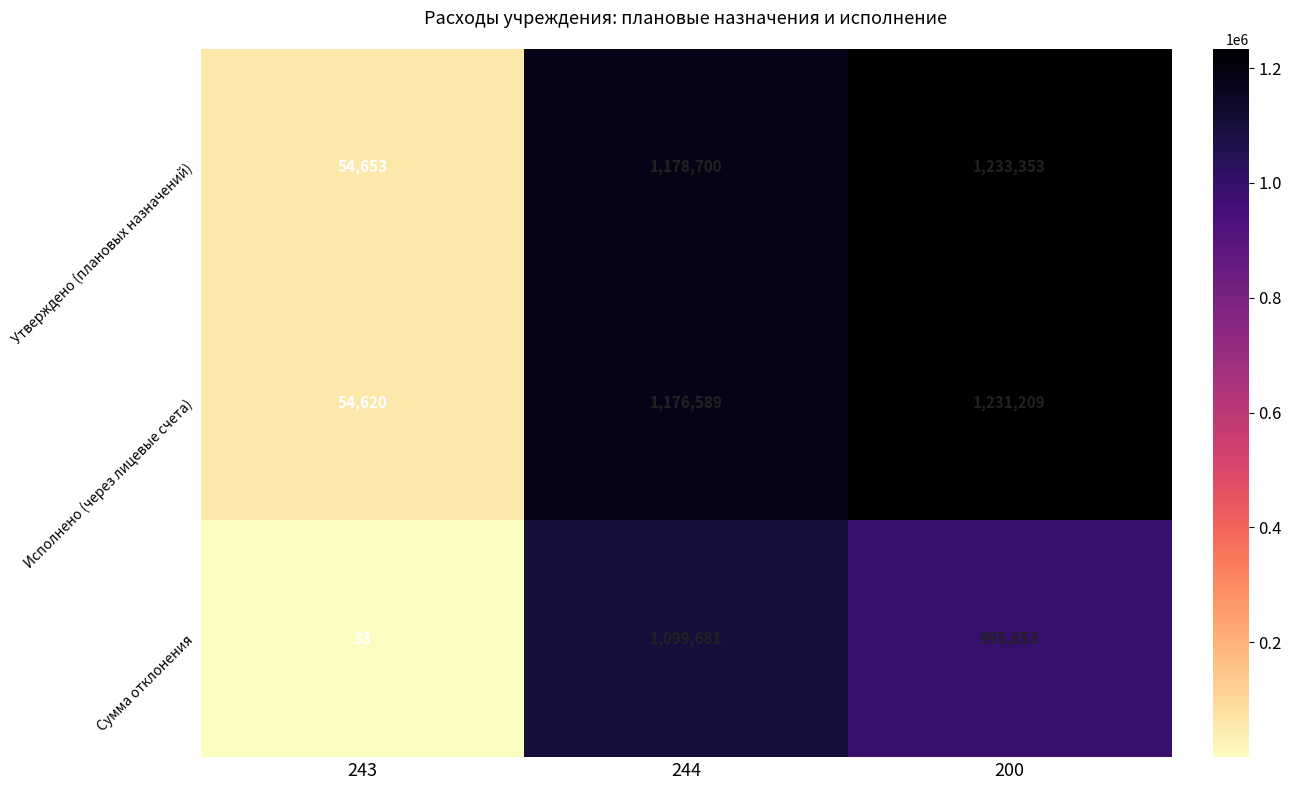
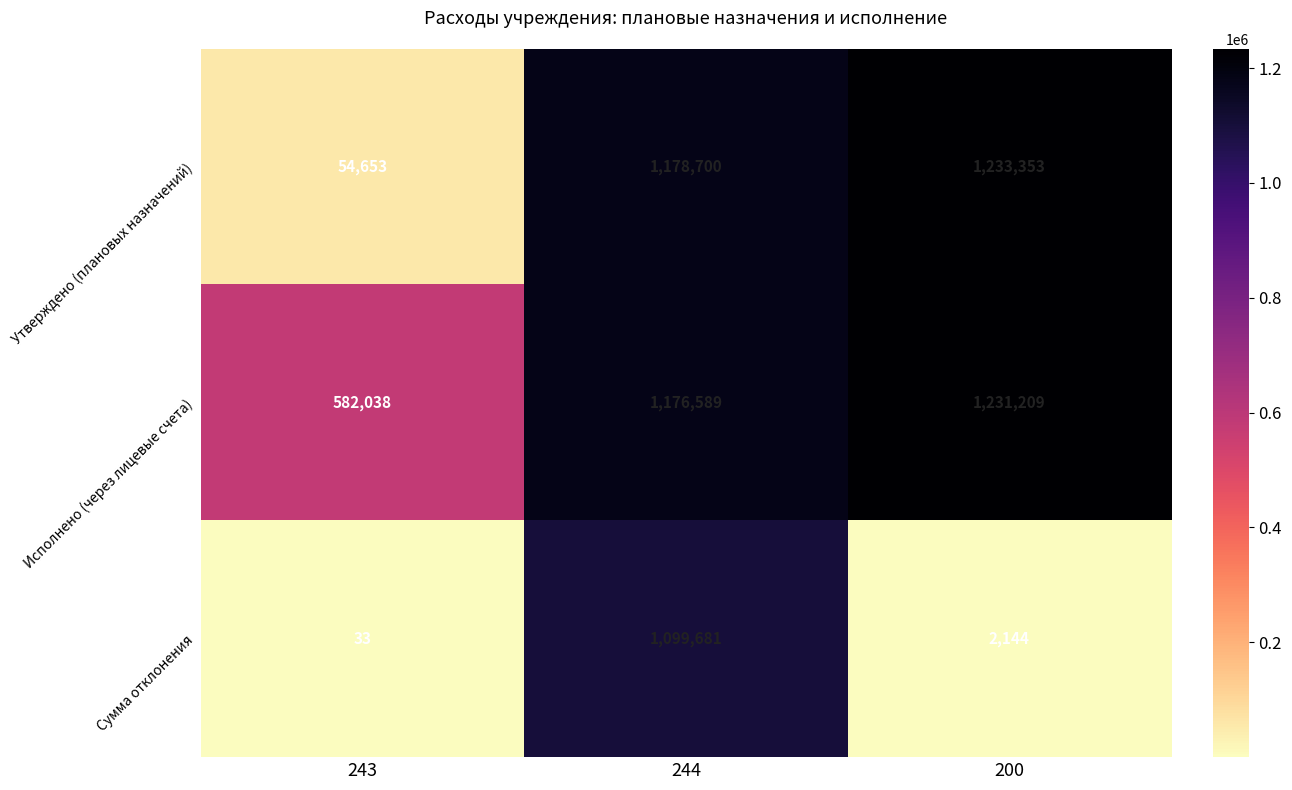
Исполнено (через лицевые счета), 243: 54,620 -> 582,038
Сумма отклонения, 200: 995,653 -> 2,144
